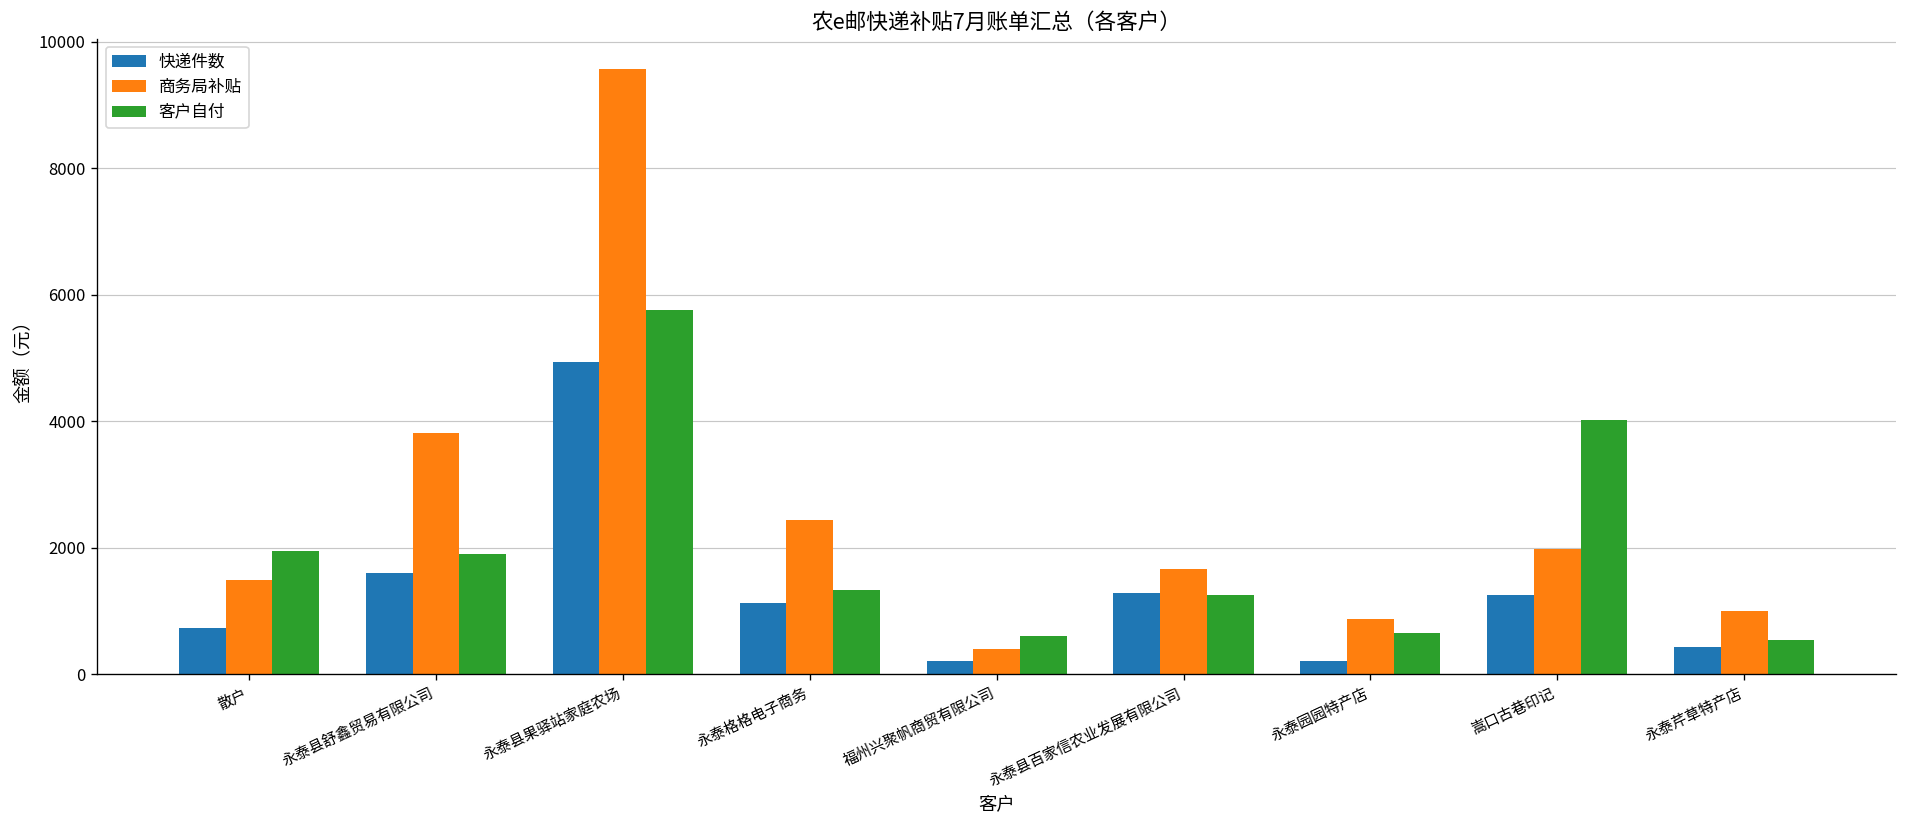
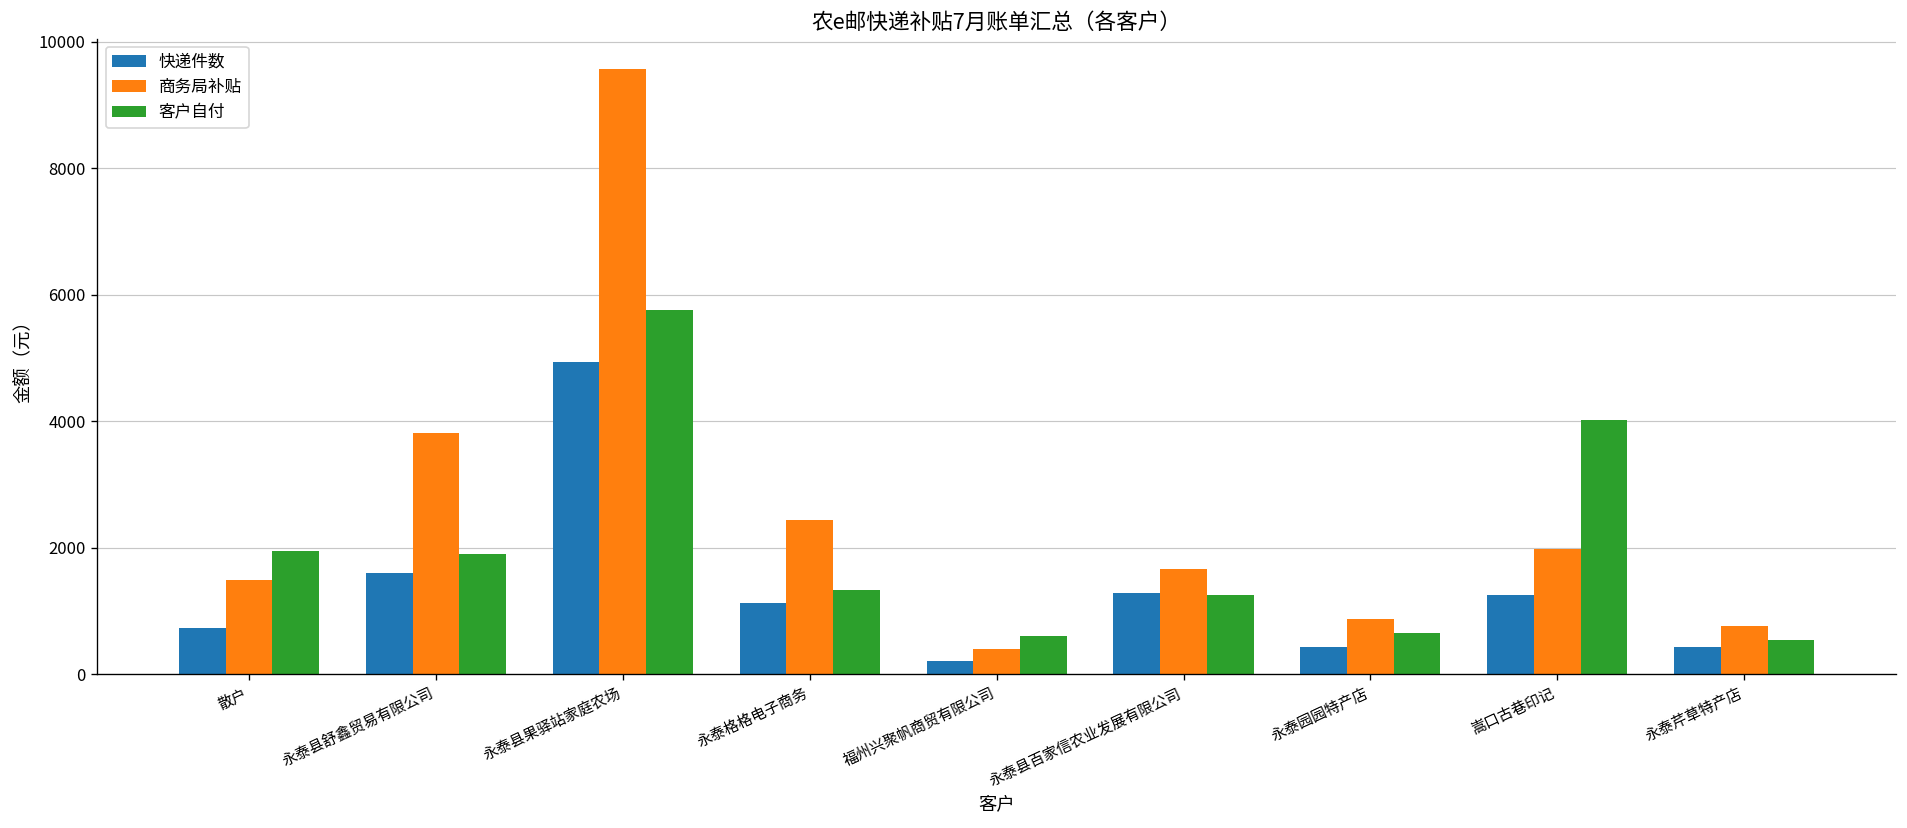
快递件数, 永泰园园特产店: 200 -> 400
商务局补贴, 永泰芹草特产店: 1000 -> 800
